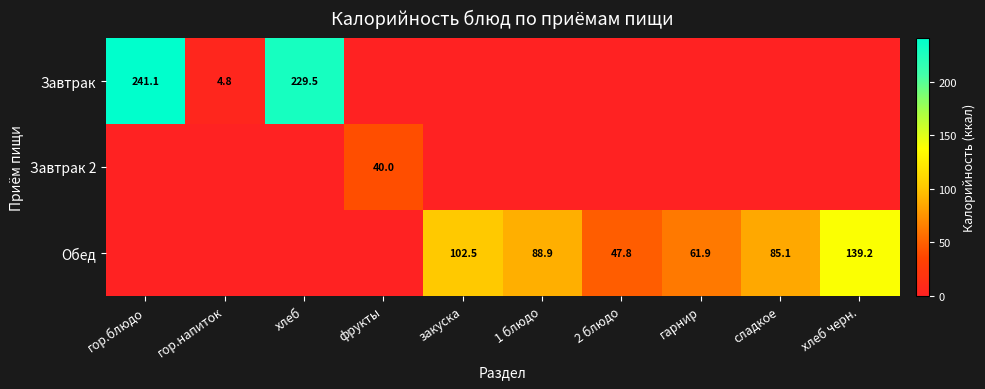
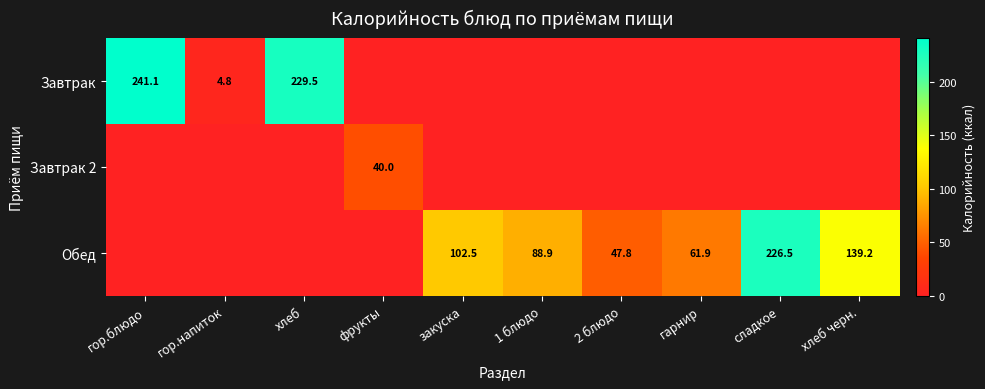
Обед, сладкое: 85.1 -> 226.5
